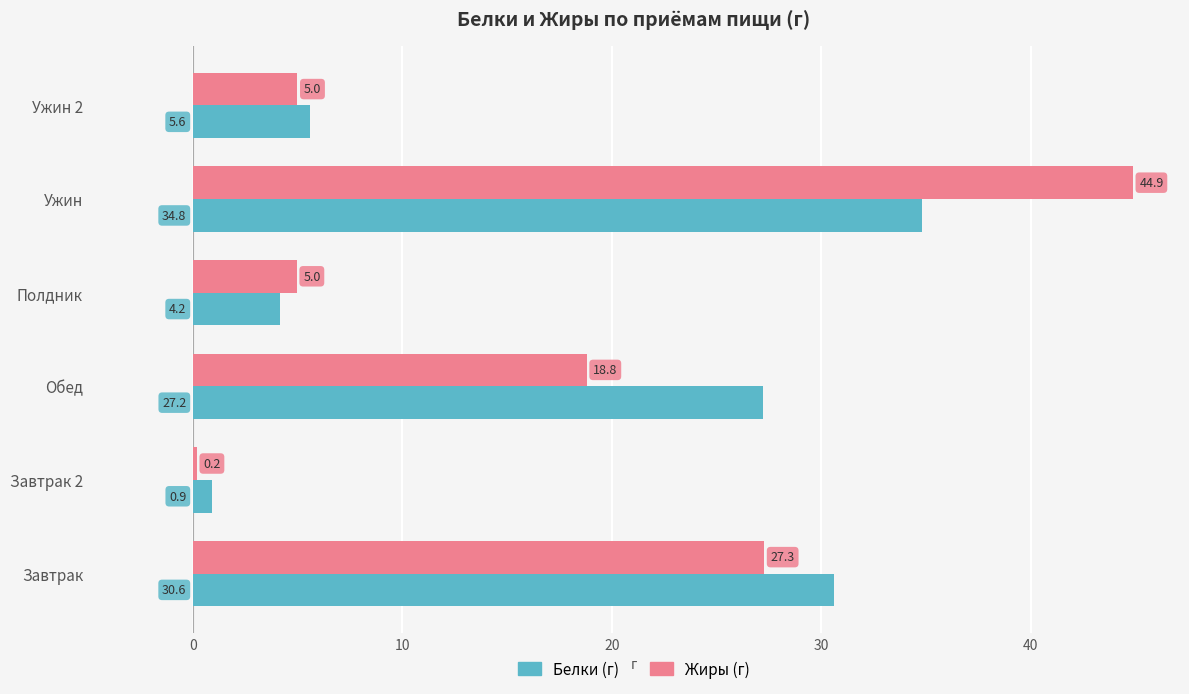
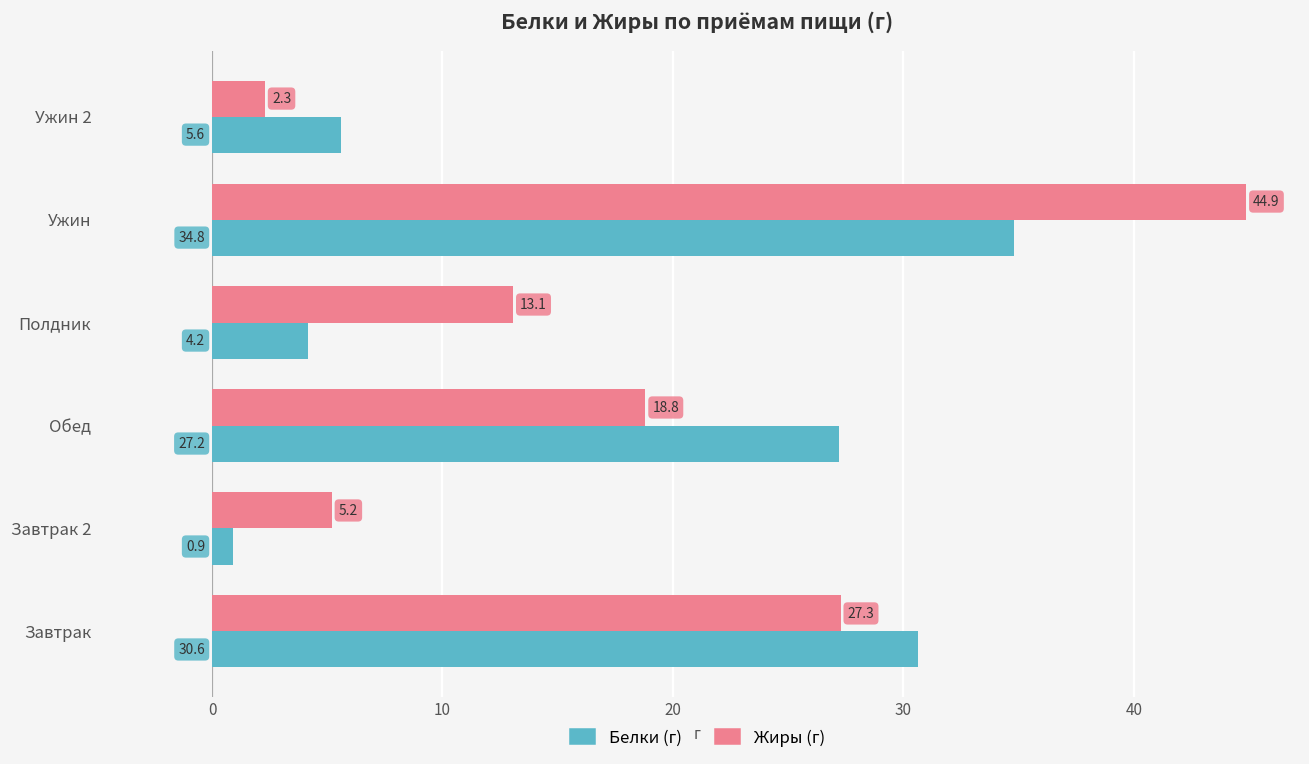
Жиры (г), Ужин 2: 5.0 -> 2.3
Жиры (г), Полдник: 5.0 -> 13.1
Жиры (г), Завтрак 2: 0.2 -> 5.2
